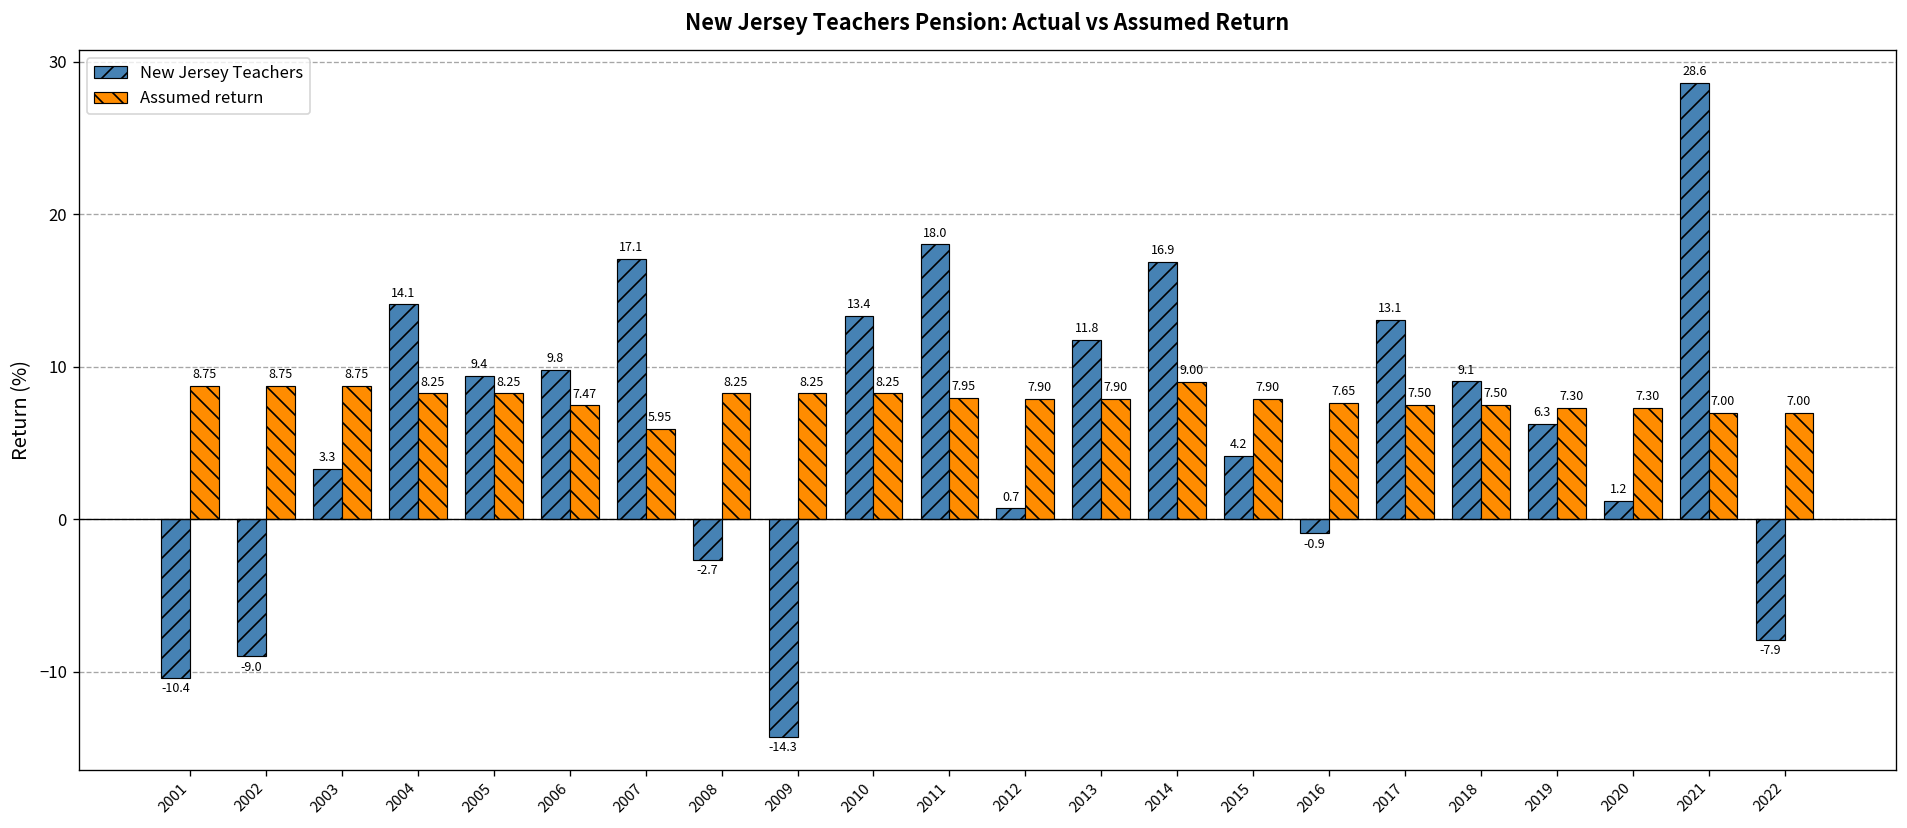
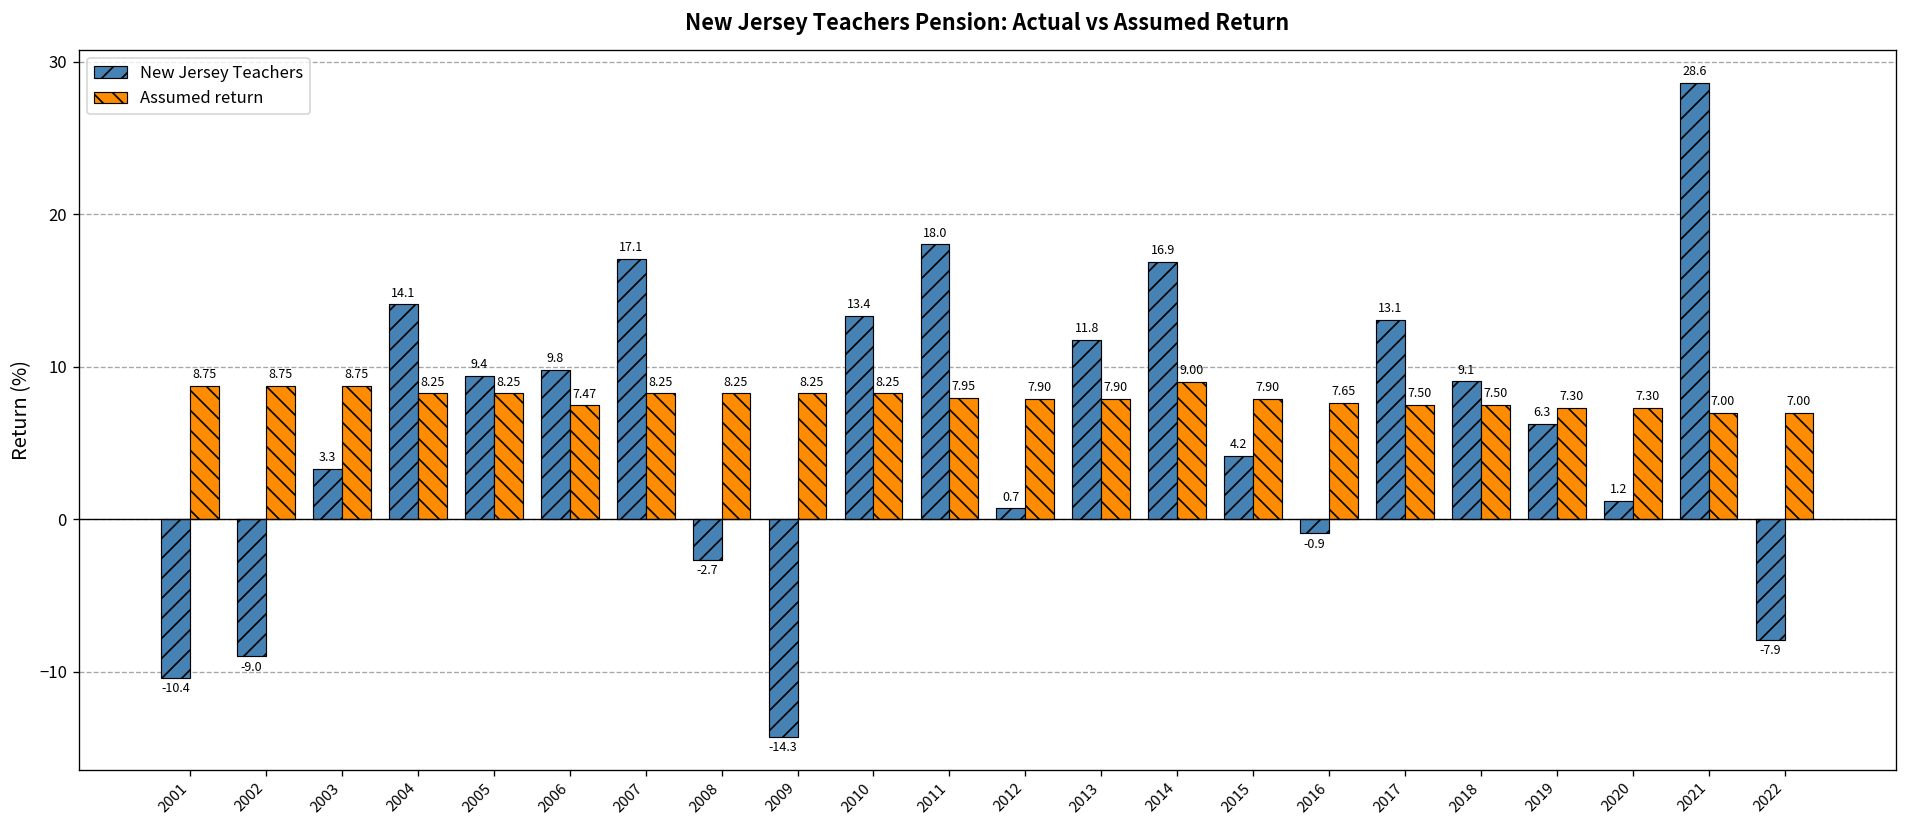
Assumed return, 2007: 5.95 -> 8.25
